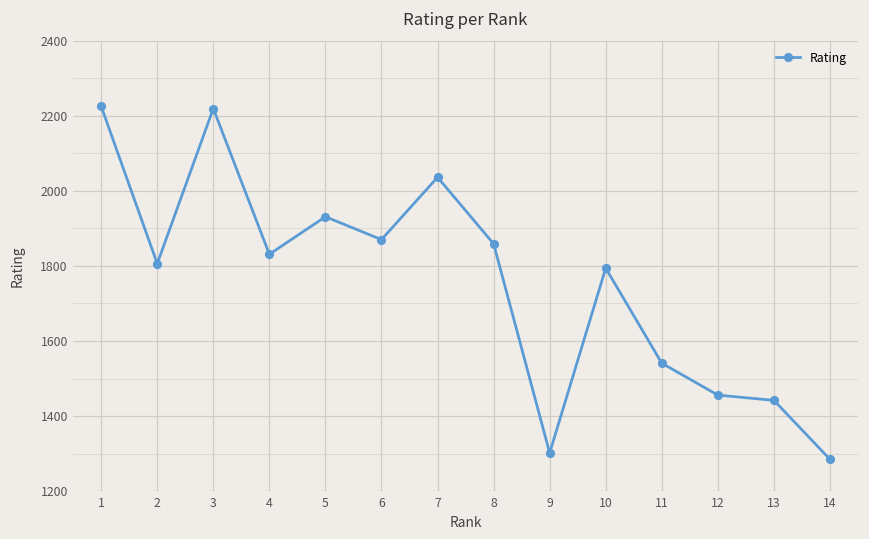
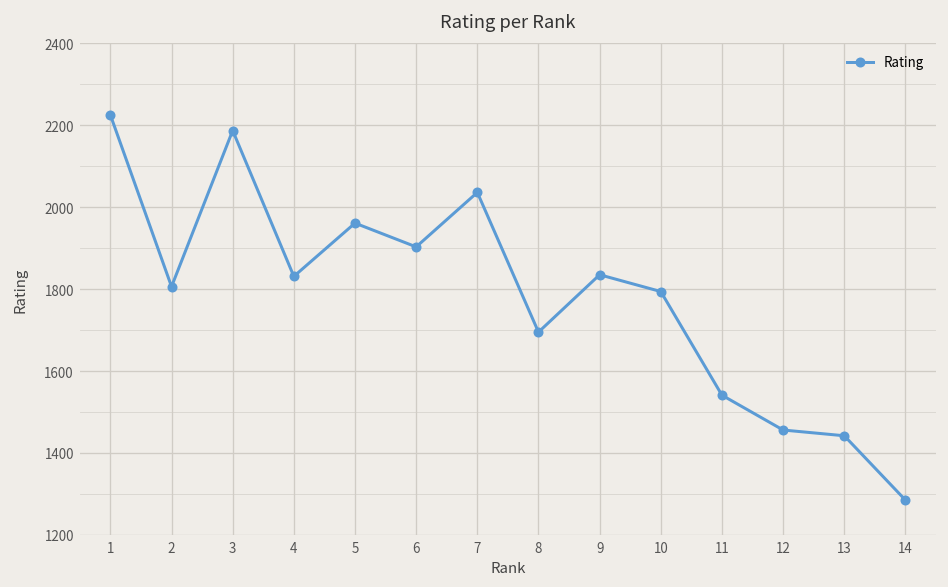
3: 2220 -> 2190
5: 1930 -> 1960
6: 1870 -> 1900
8: 1860 -> 1700
9: 1300 -> 1840
